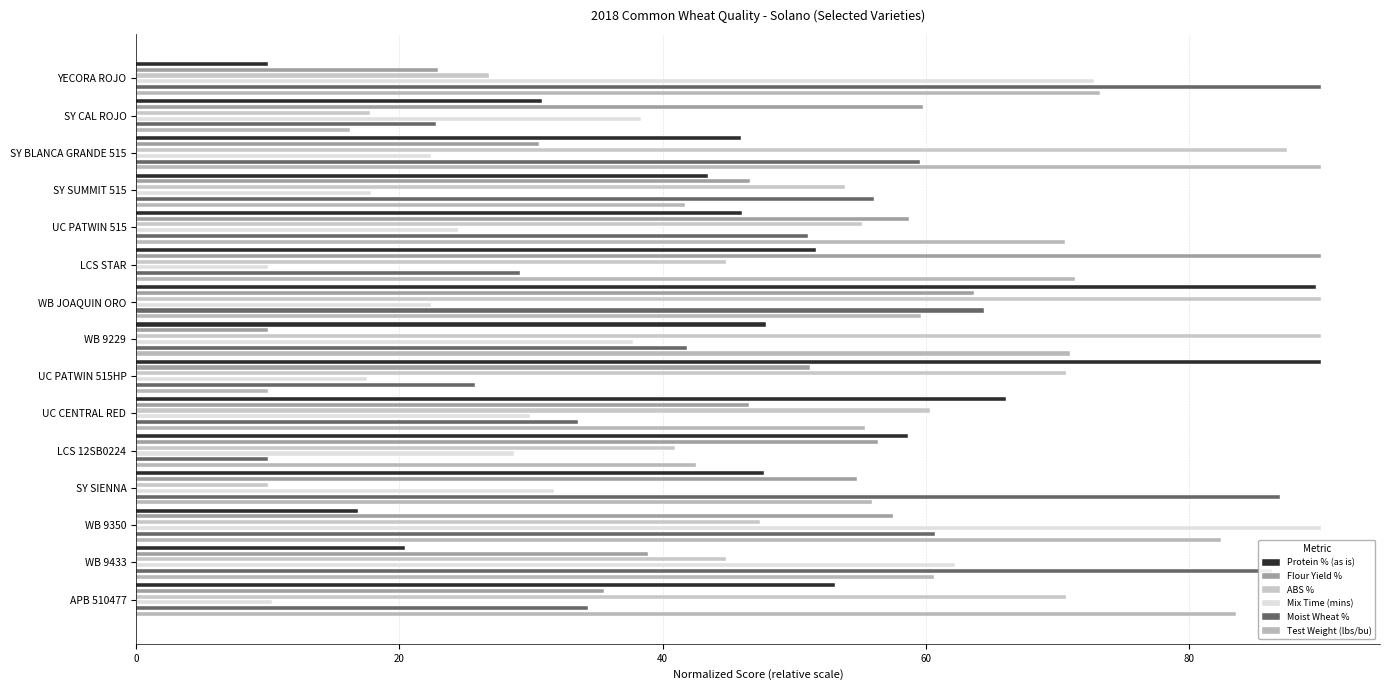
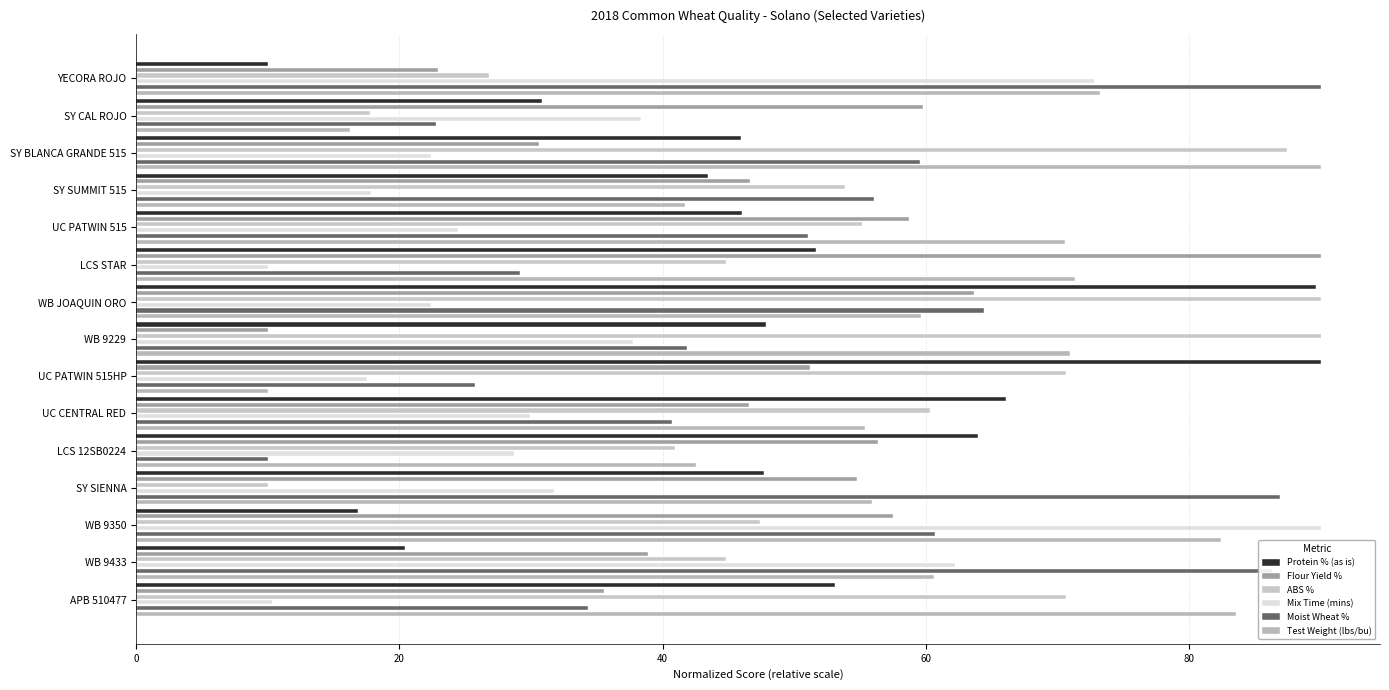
Moist Wheat %, UC CENTRAL RED: 33.6 -> 40.7
Protein % (as is), LCS 12SB0224: 58.6 -> 64.0
